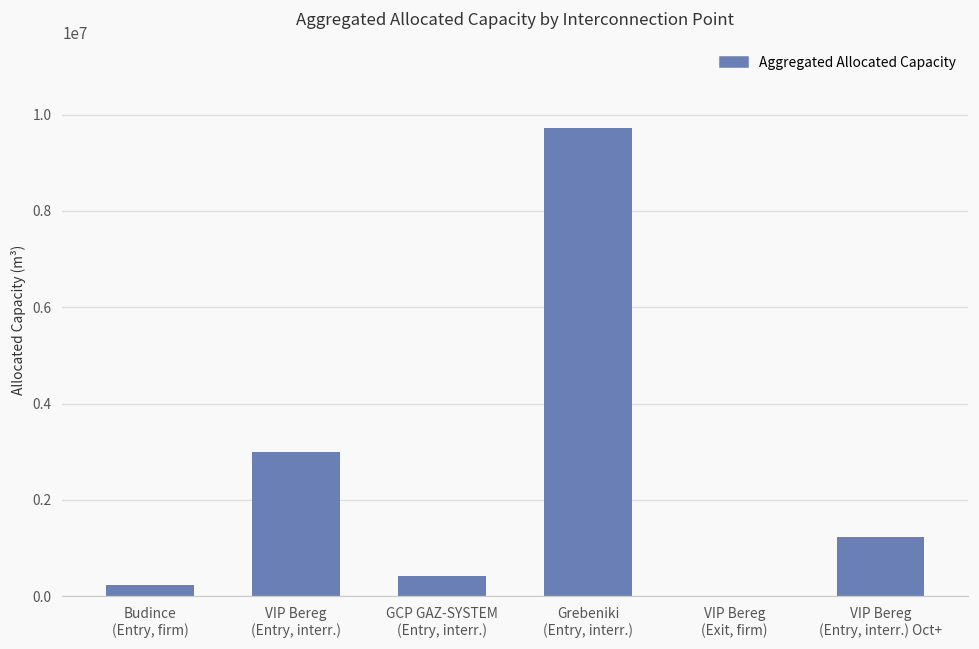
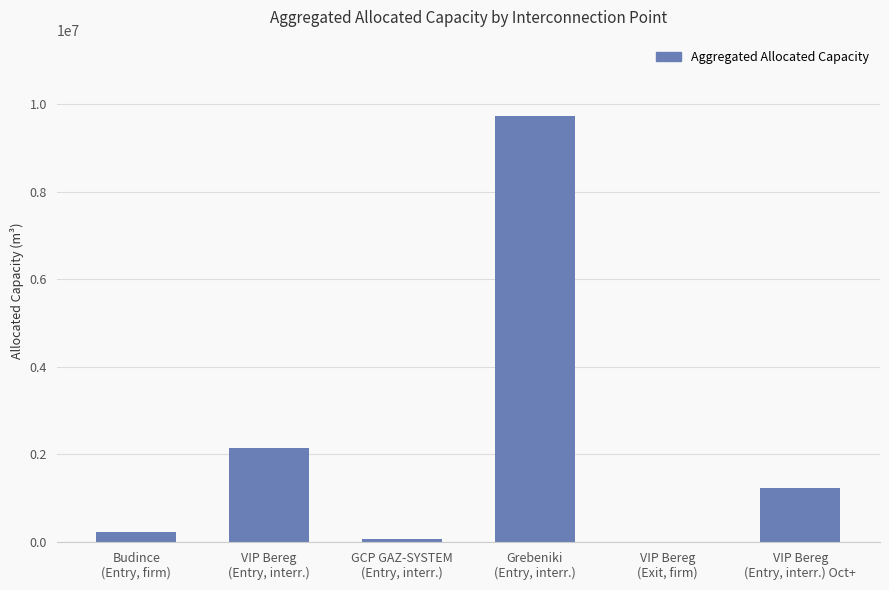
VIP Bereg (Entry, interr.): 3000000 -> 2100000
GCP GAZ-SYSTEM (Entry, interr.): 400000 -> 100000
